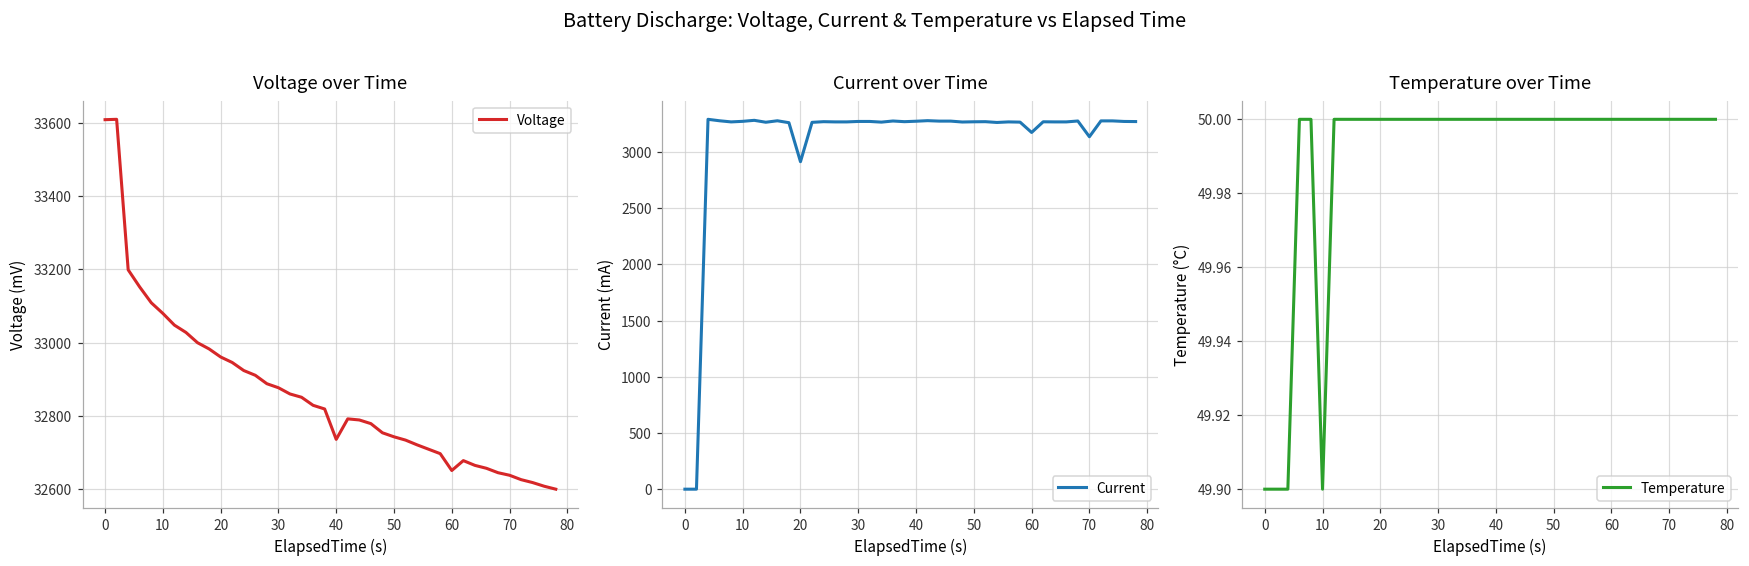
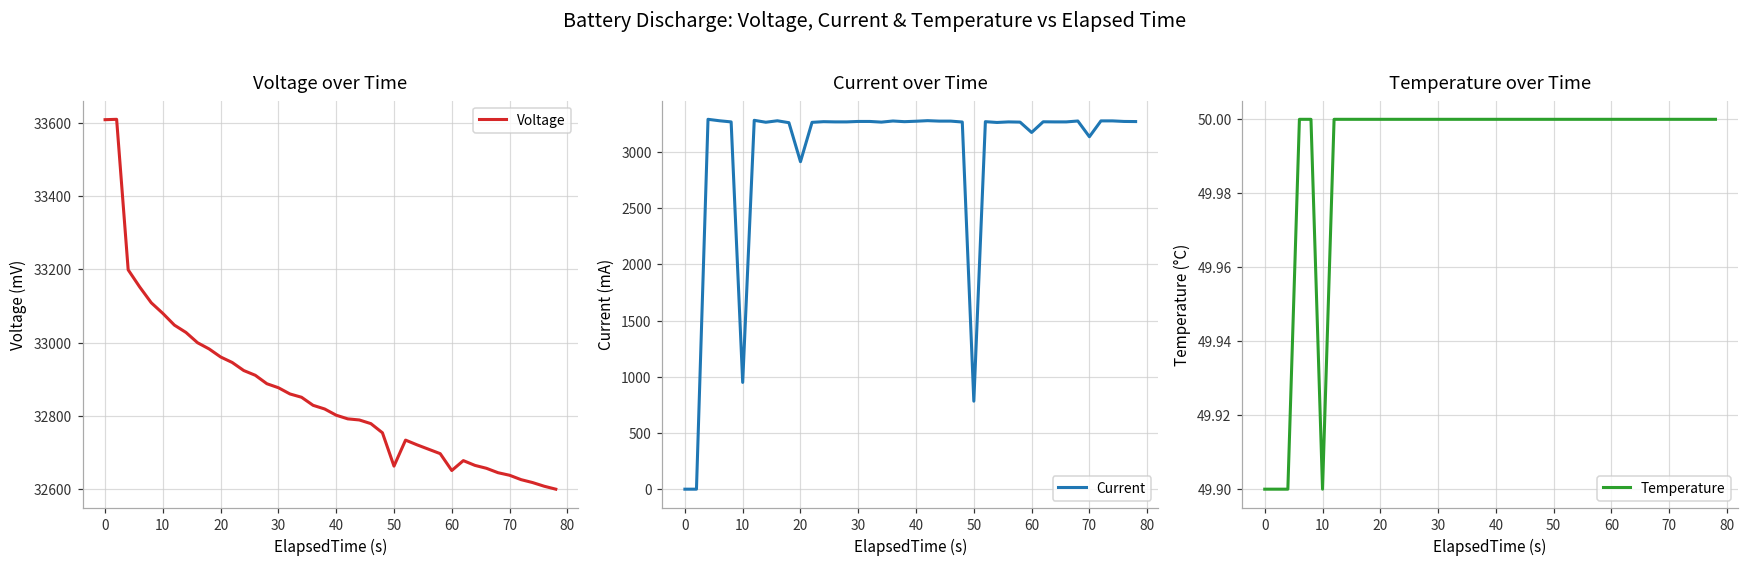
Voltage over Time, 40: 32740 -> 32800
Voltage over Time, 50: 32740 -> 32660
Current over Time, 10: 3270 -> 950
Current over Time, 50: 3270 -> 780
